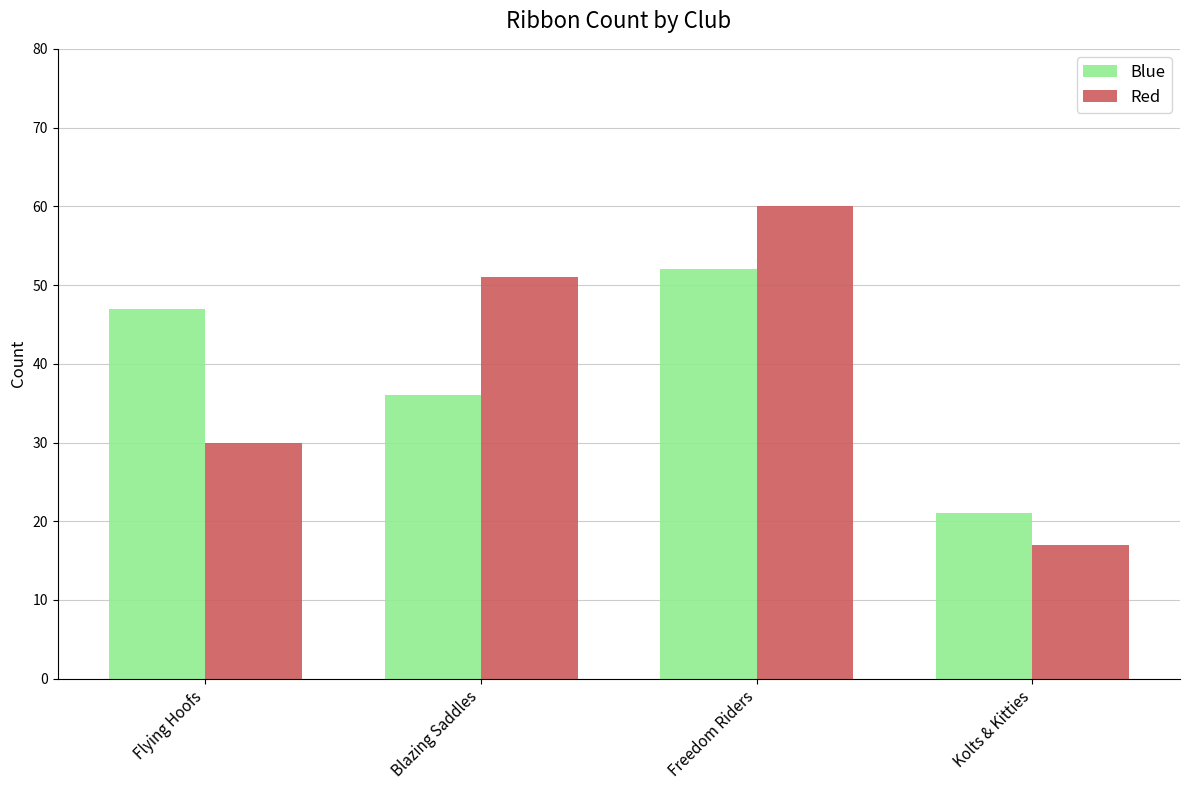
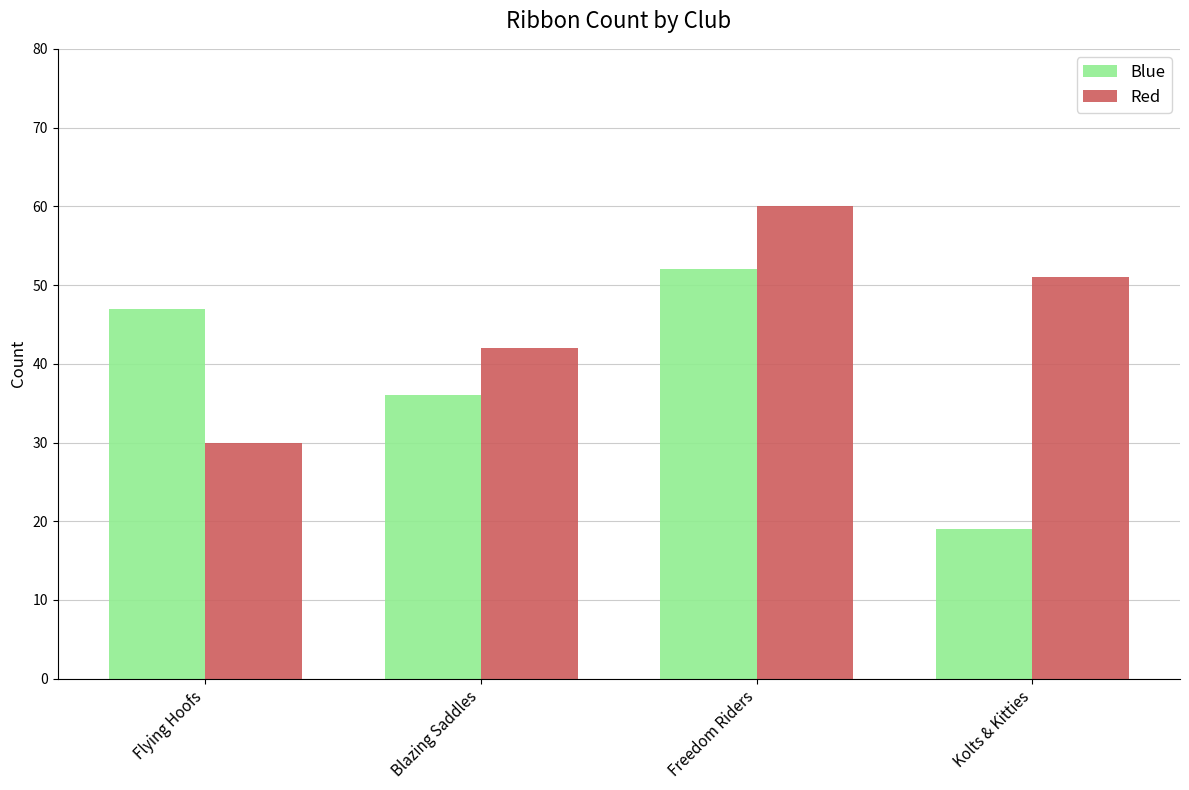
Red, Blazing Saddles: 51 -> 42
Blue, Kolts & Kitties: 21 -> 19
Red, Kolts & Kitties: 17 -> 51
